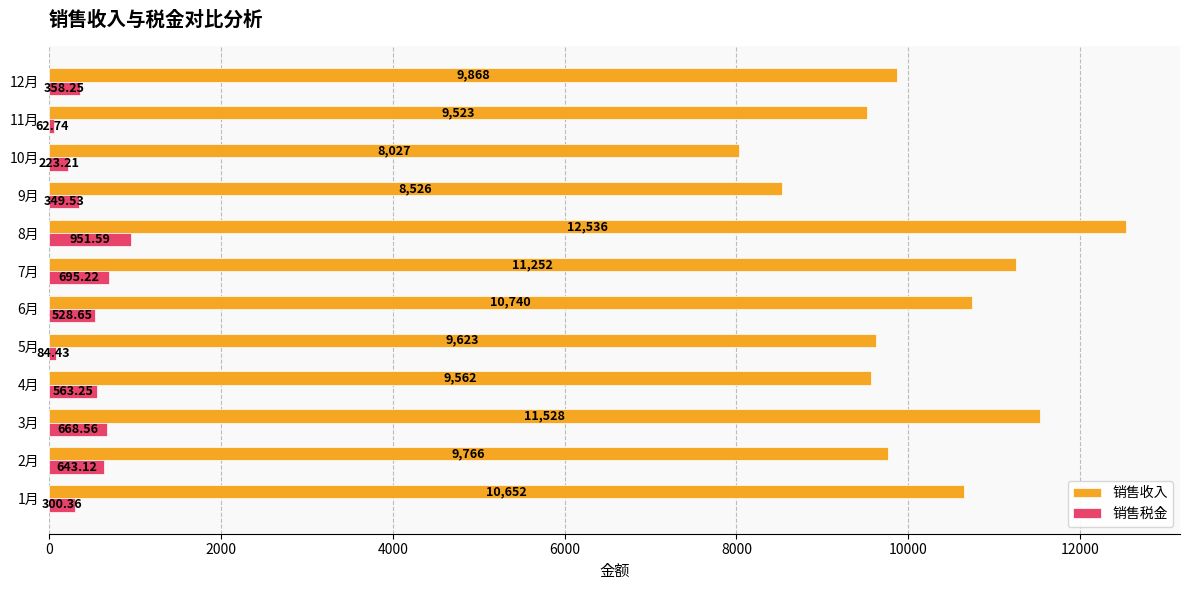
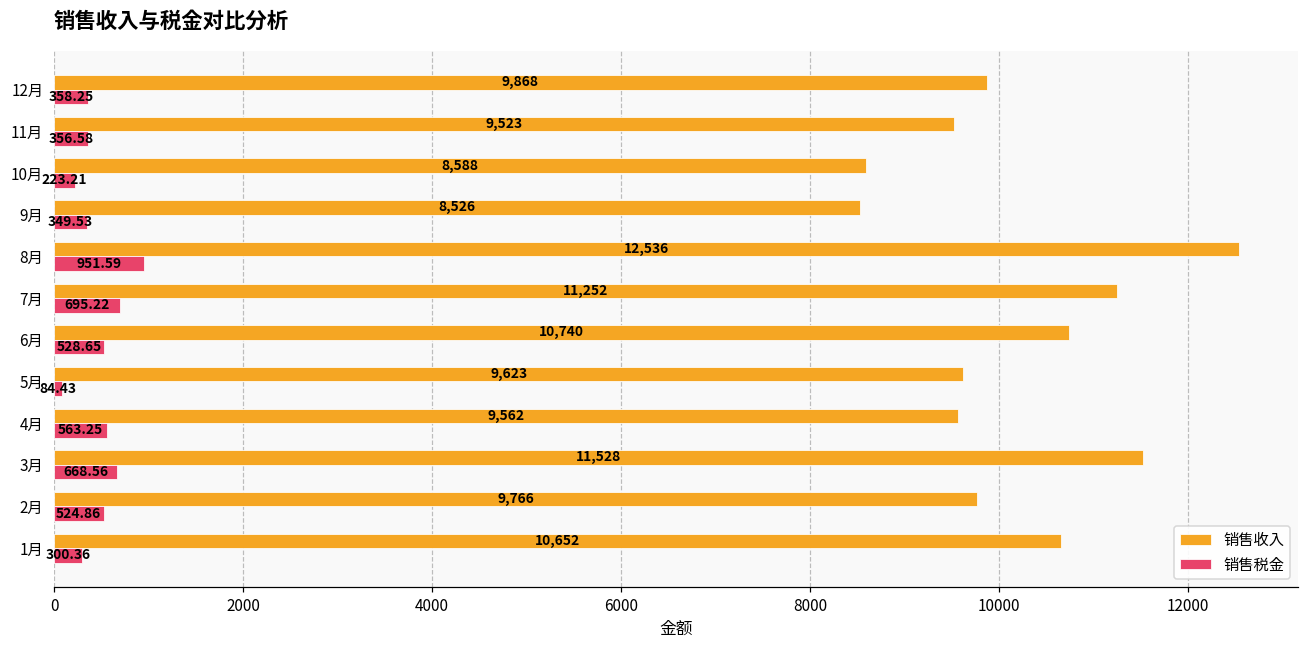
销售税金, 11月: 62.74 -> 356.58
销售收入, 10月: 8,027 -> 8,588
销售税金, 2月: 643.12 -> 524.86
